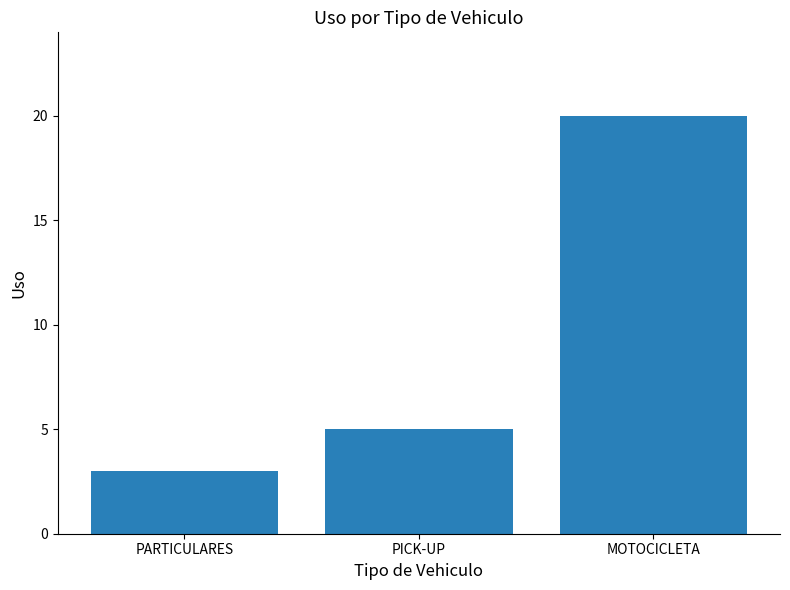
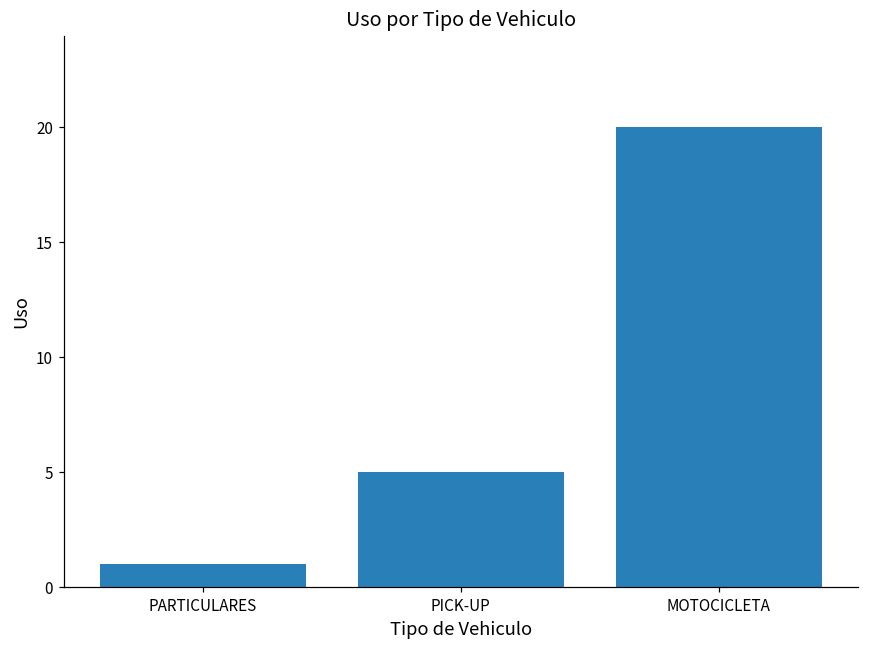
PARTICULARES: 3 -> 1
